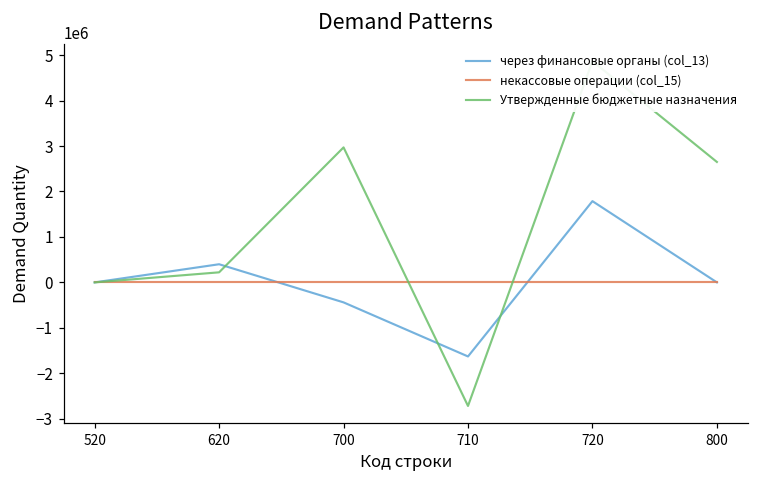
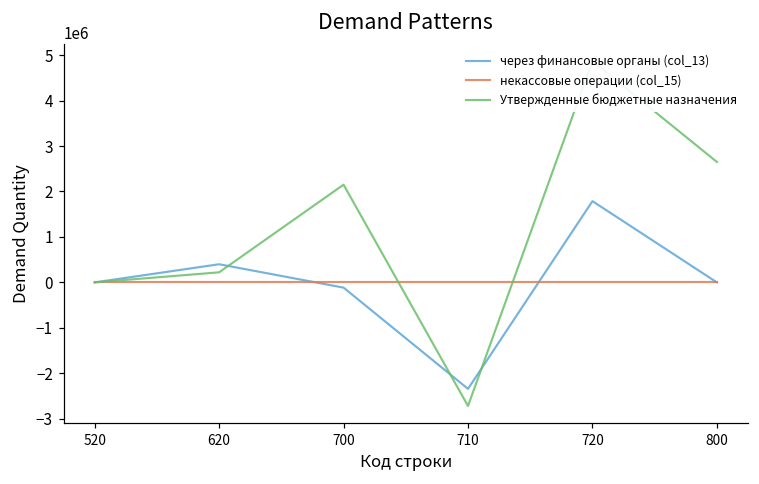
через финансовые органы (col_13), 700: -400000 -> -100000
Утвержденные бюджетные назначения, 700: 3000000 -> 2100000
через финансовые органы (col_13), 710: -1600000 -> -2300000
